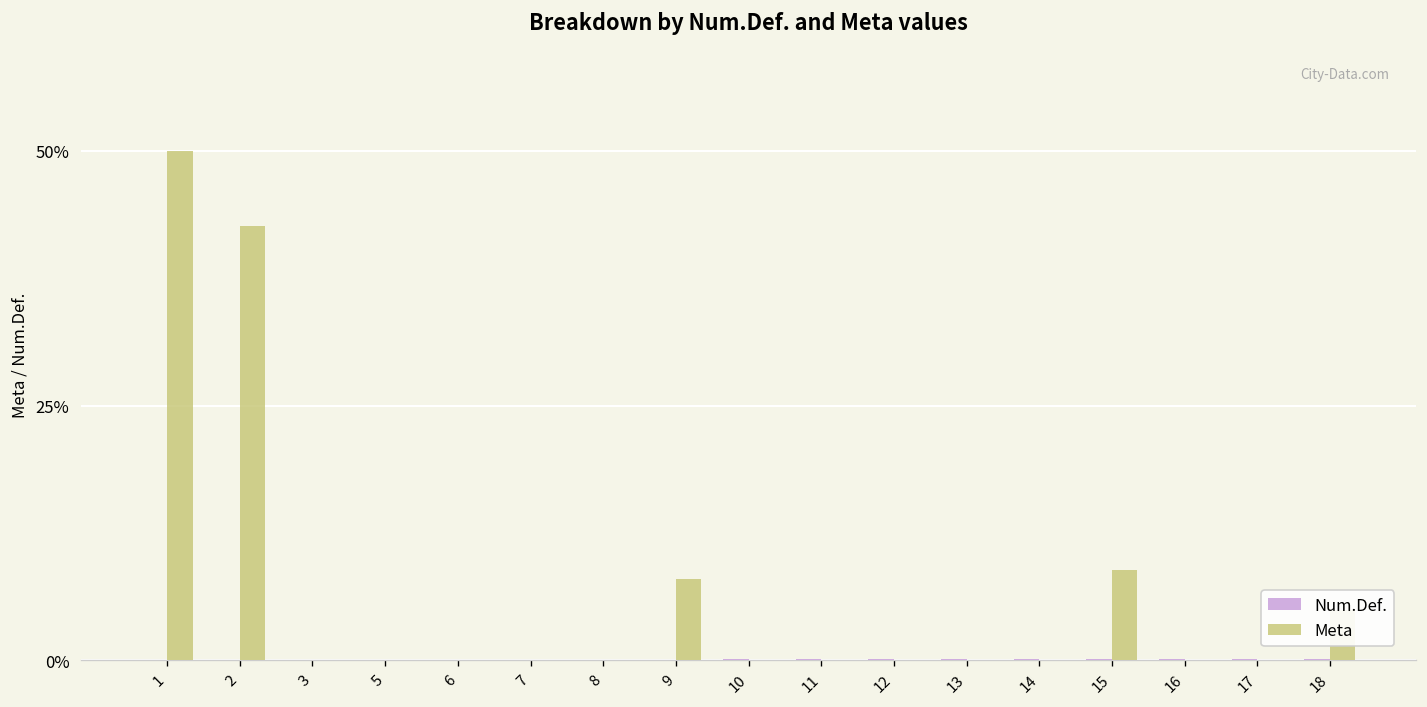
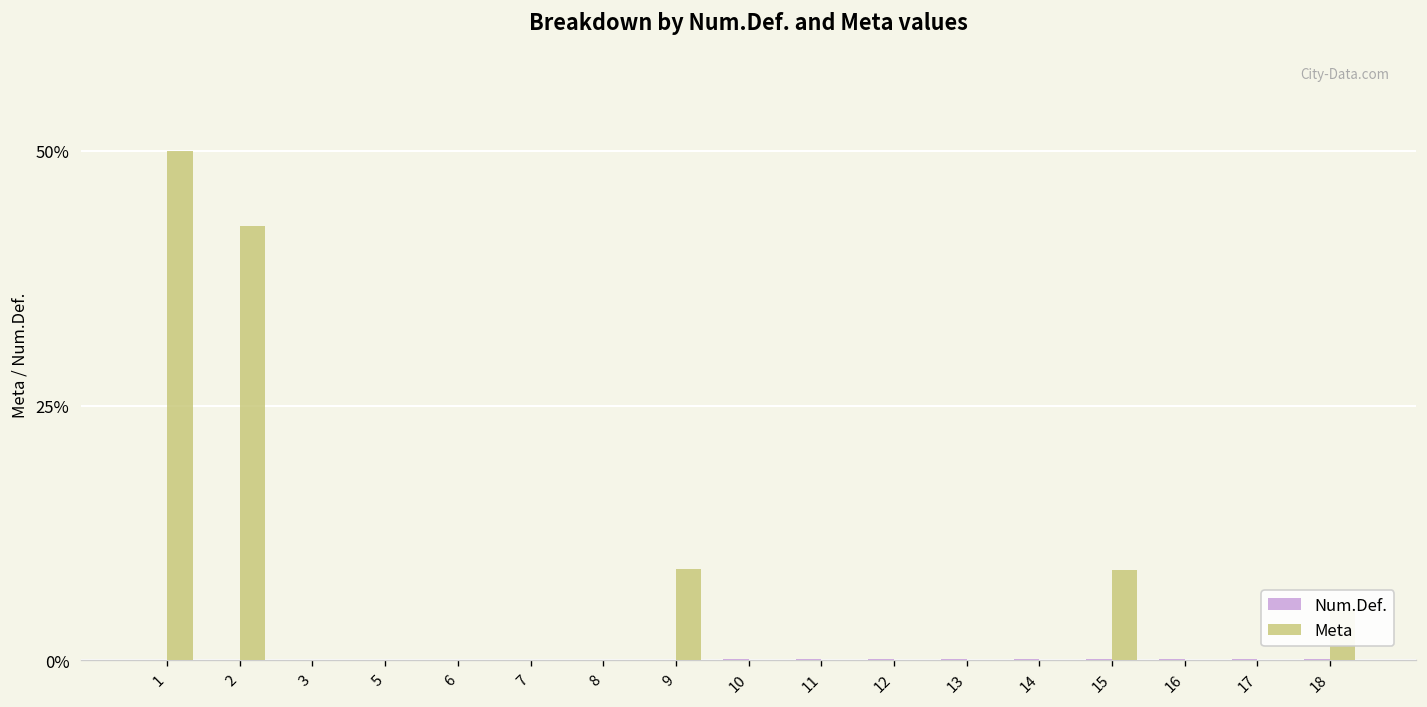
Meta, 9: 8% -> 9%
